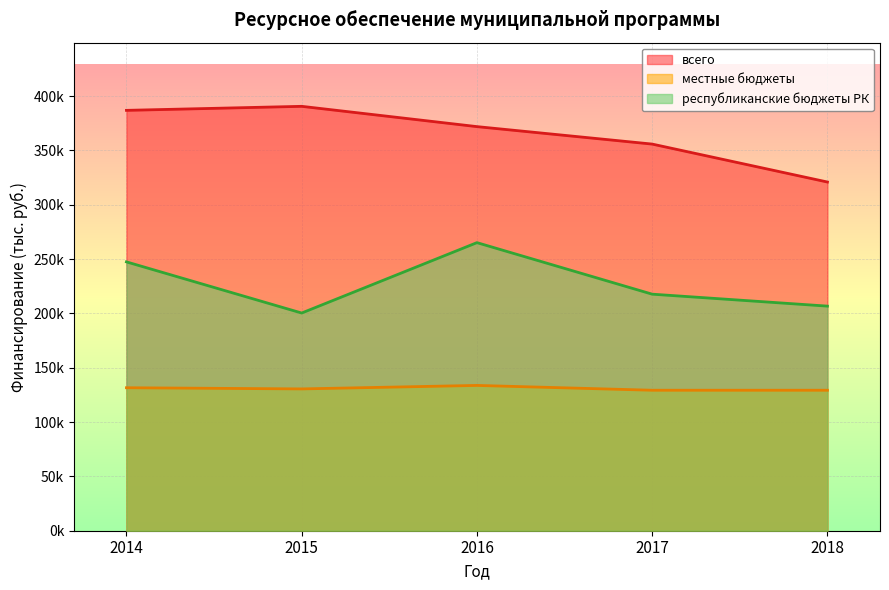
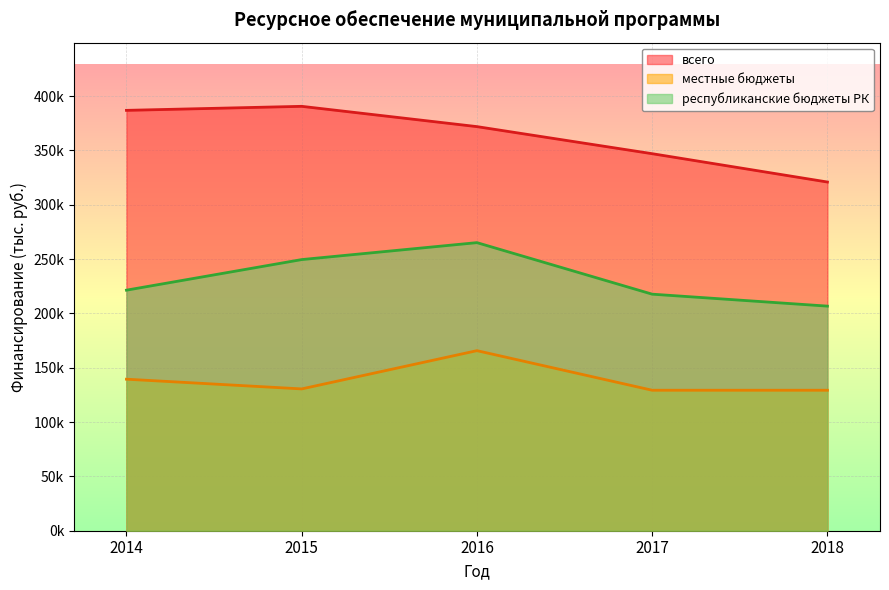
местные бюджеты, 2014: 132000 -> 139000
республиканские бюджеты РК, 2014: 247000 -> 221000
республиканские бюджеты РК, 2015: 200000 -> 250000
местные бюджеты, 2016: 134000 -> 166000
всего, 2017: 356000 -> 347000
